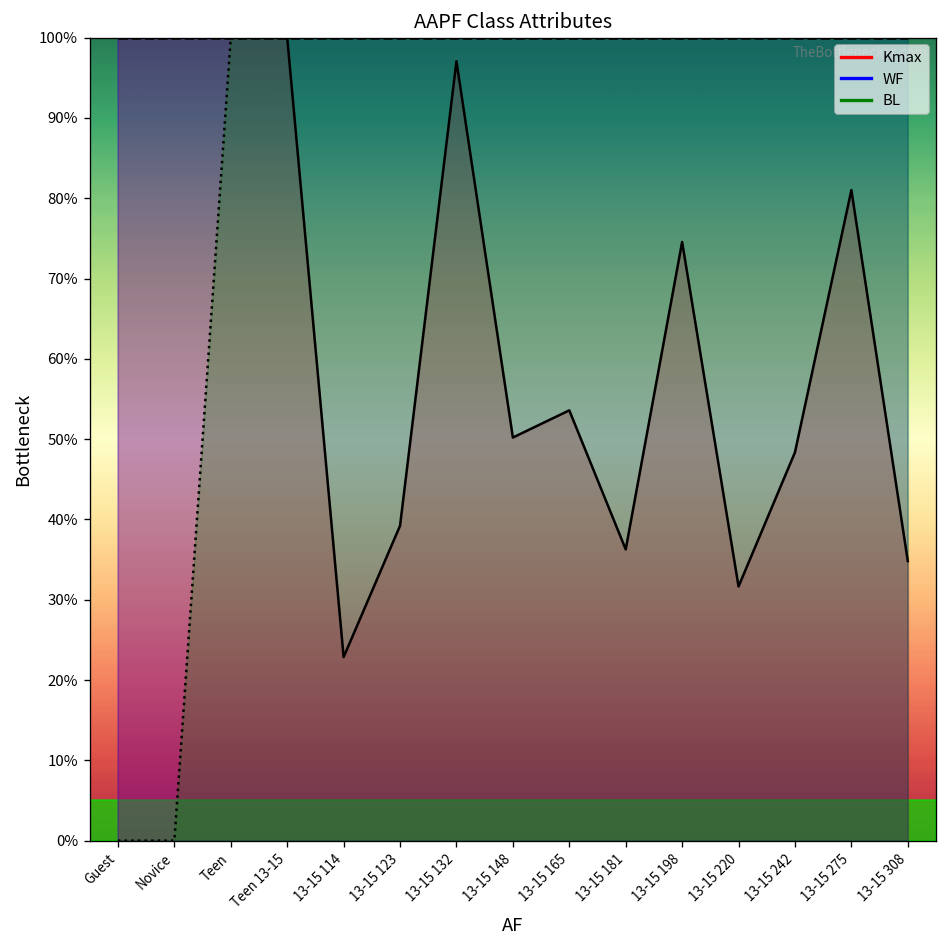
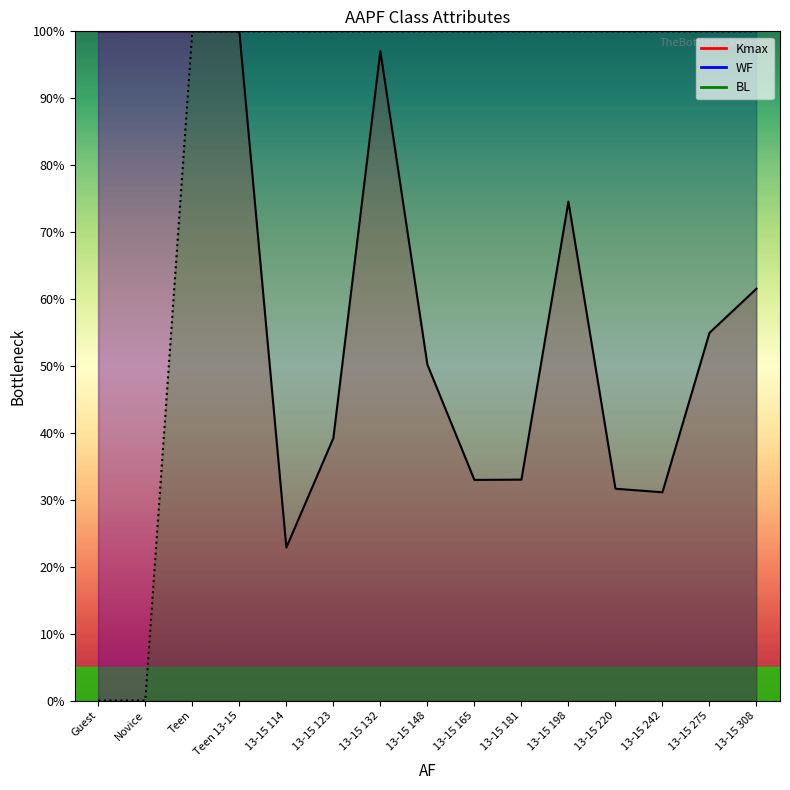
Kmax, 13-15 165: 54% -> 33%
Kmax, 13-15 181: 36% -> 33%
Kmax, 13-15 242: 48% -> 31%
Kmax, 13-15 275: 81% -> 55%
Kmax, 13-15 308: 35% -> 62%
